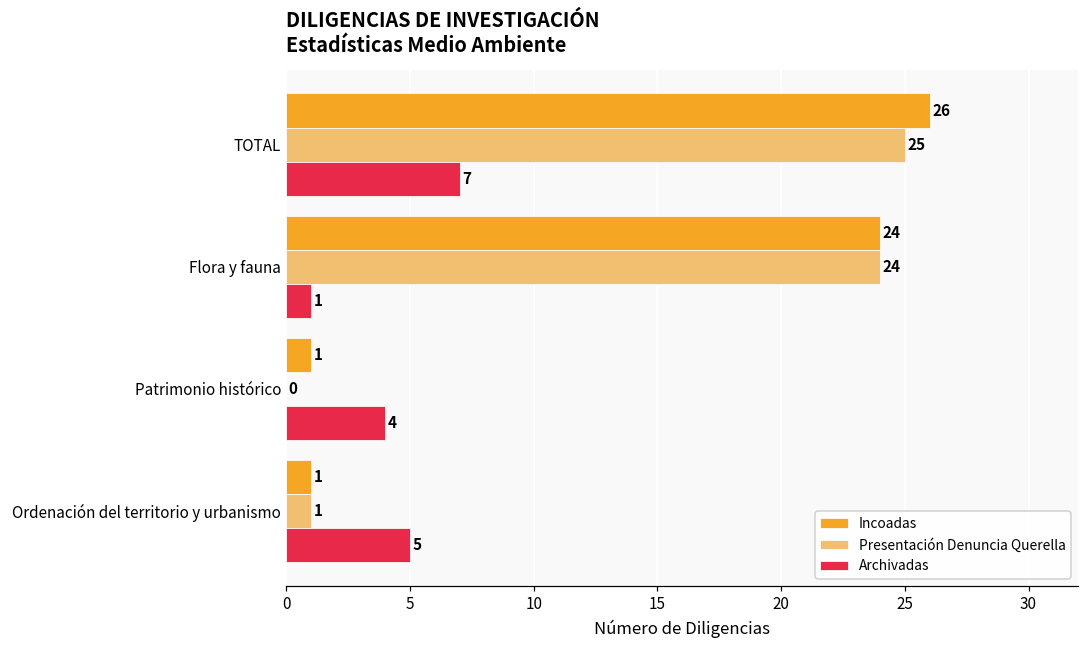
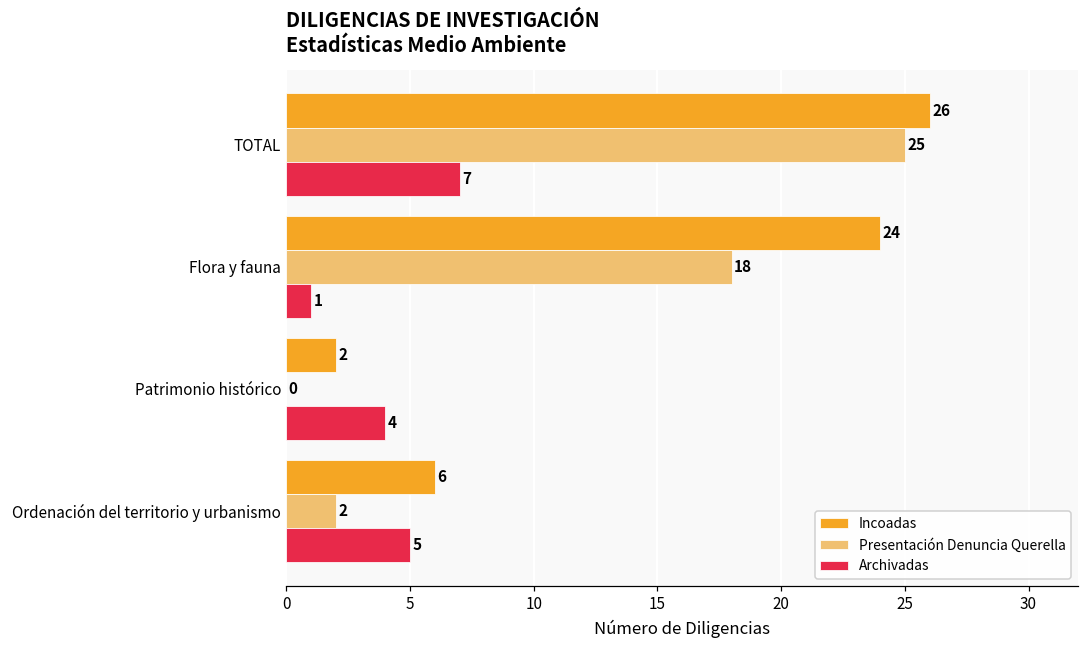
Presentación Denuncia Querella, Flora y fauna: 24 -> 18
Incoadas, Patrimonio histórico: 1 -> 2
Incoadas, Ordenación del territorio y urbanismo: 1 -> 6
Presentación Denuncia Querella, Ordenación del territorio y urbanismo: 1 -> 2
